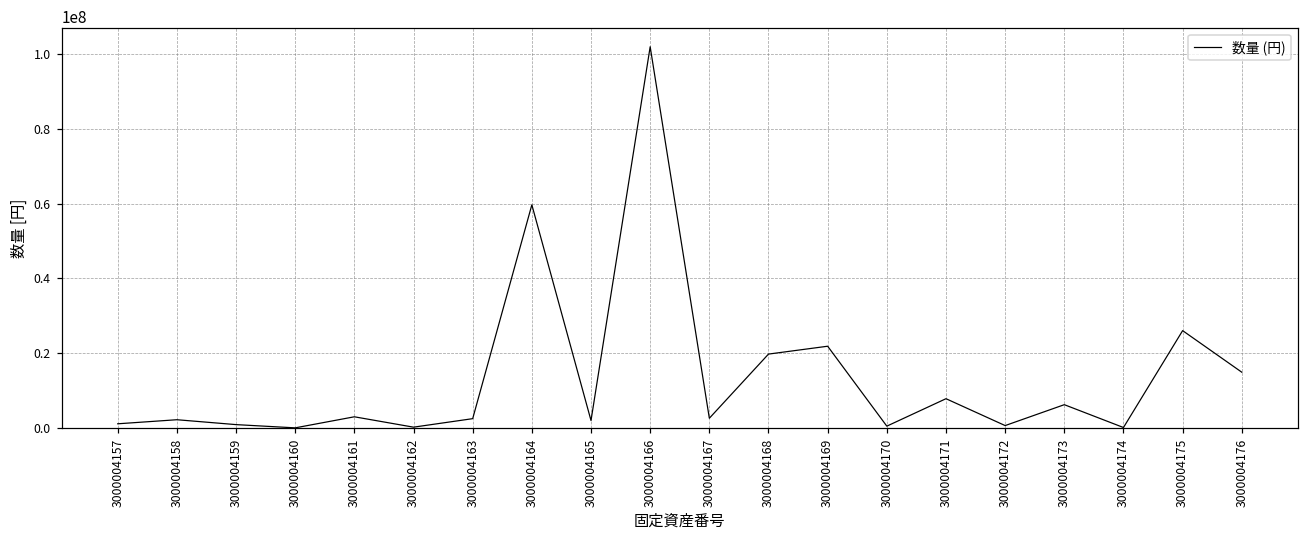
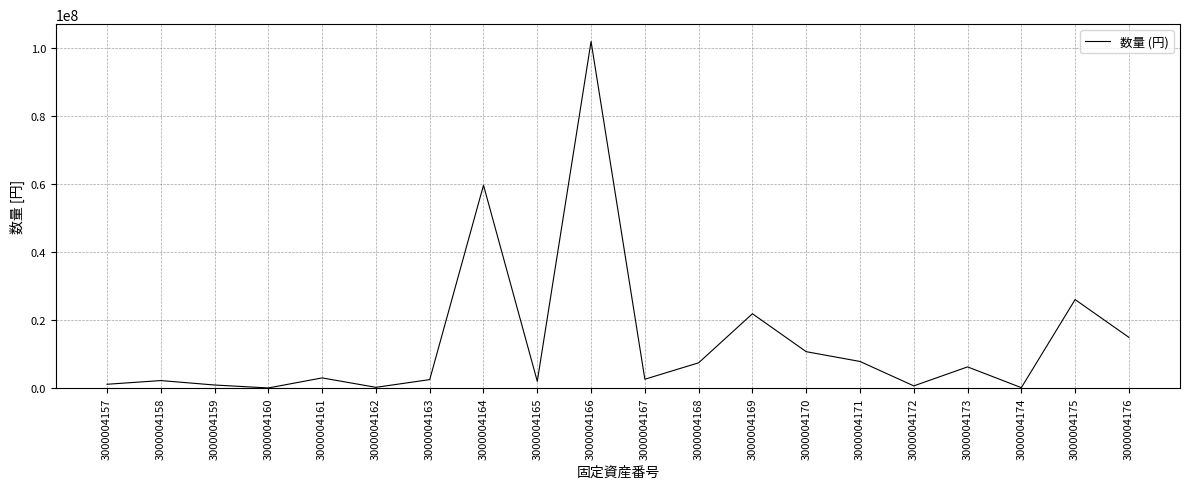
3000004168: 20000000 -> 7000000
3000004170: 0 -> 11000000
